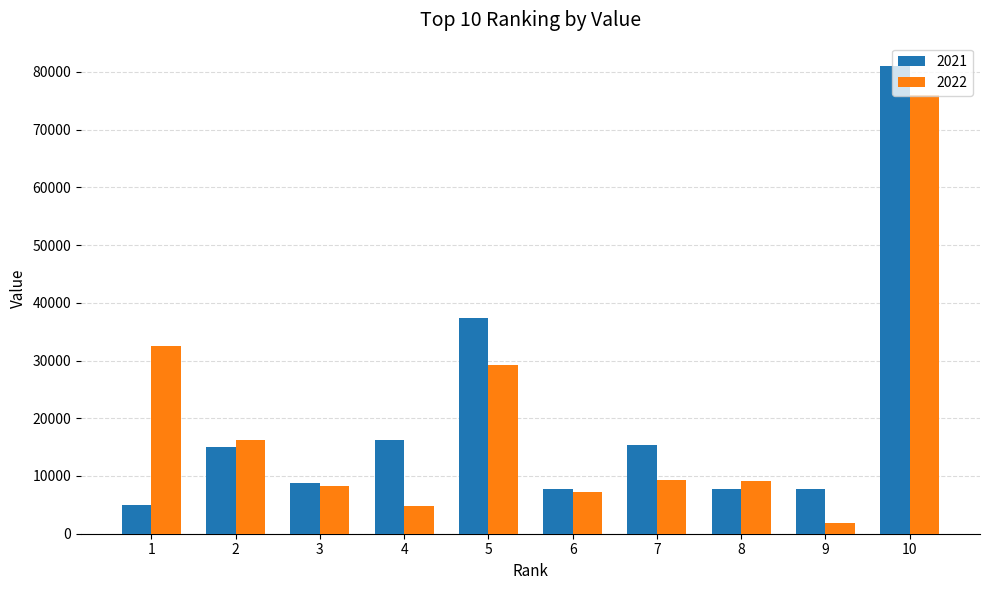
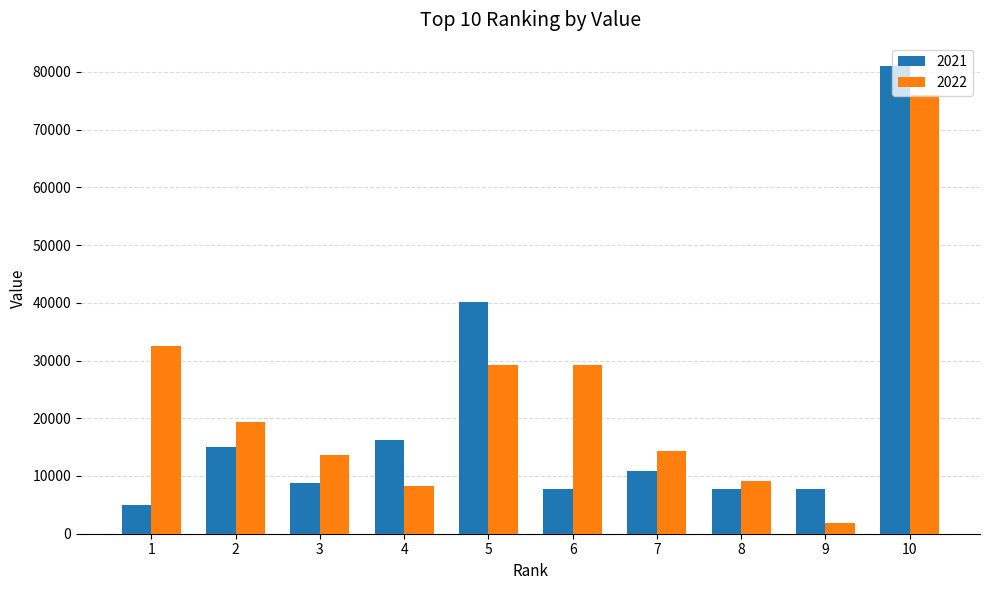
2022, 2: 16000 -> 19000
2022, 3: 8000 -> 14000
2022, 4: 5000 -> 8000
2021, 5: 37000 -> 40000
2022, 6: 7000 -> 29000
2021, 7: 15000 -> 11000
2022, 7: 9000 -> 14000
